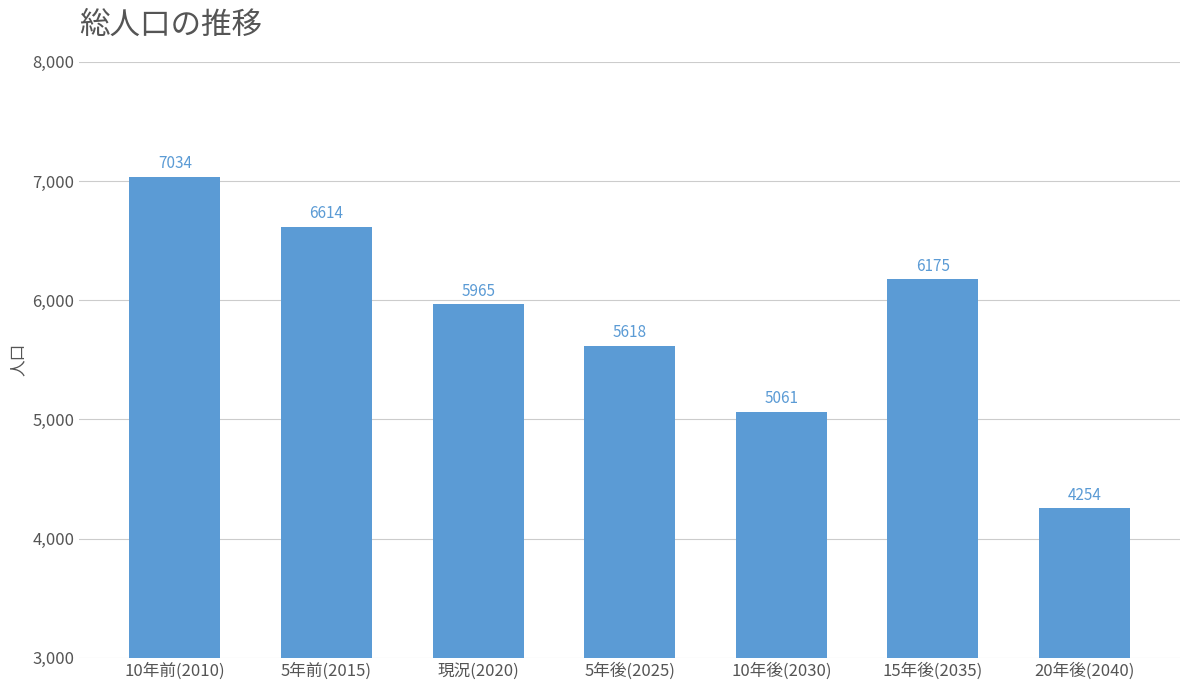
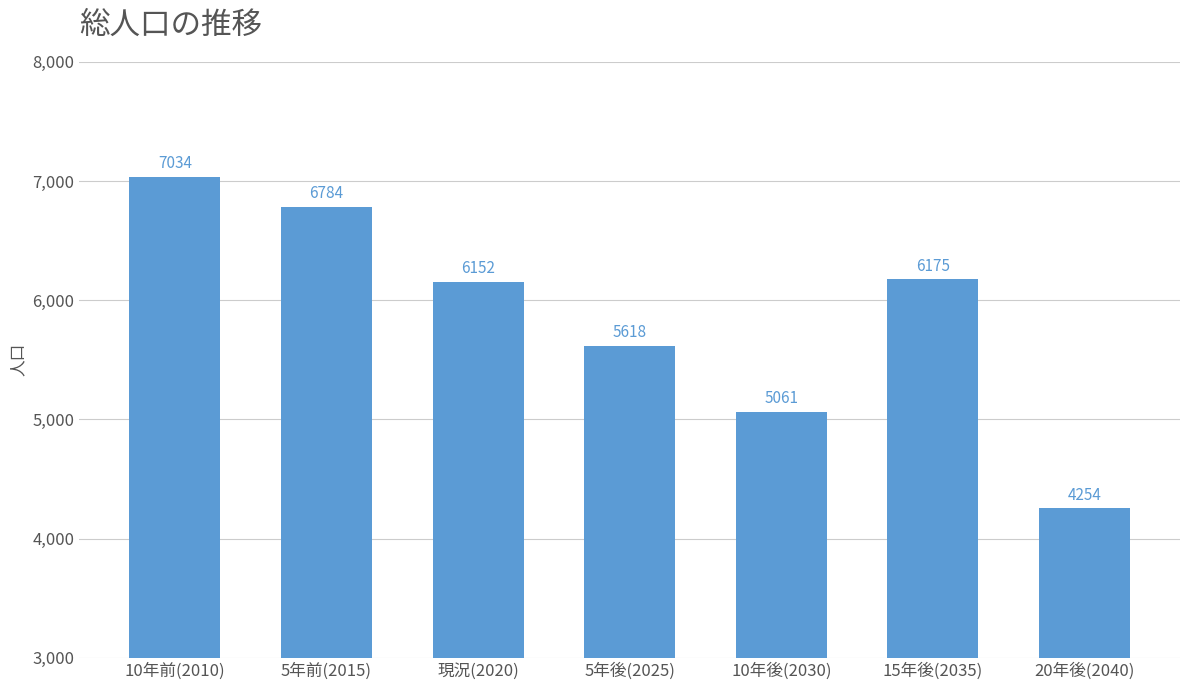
5年前(2015): 6614 -> 6784
現況(2020): 5965 -> 6152
